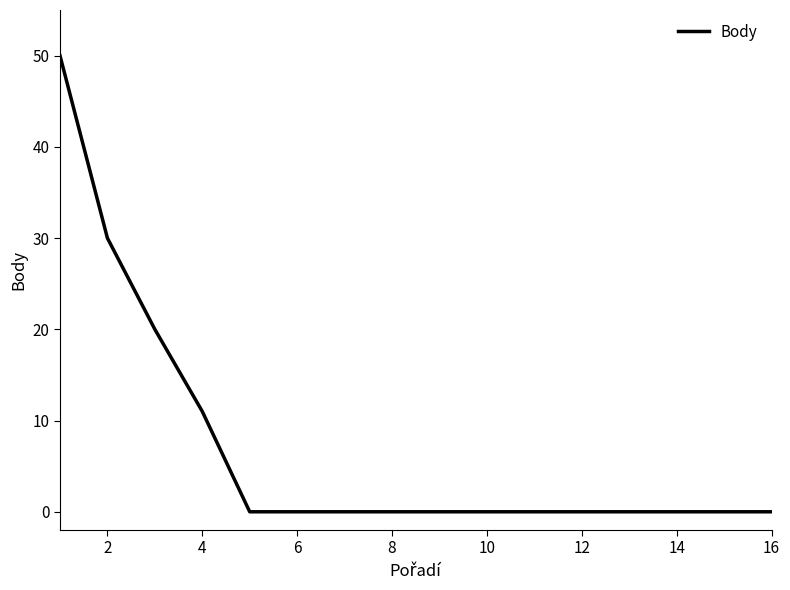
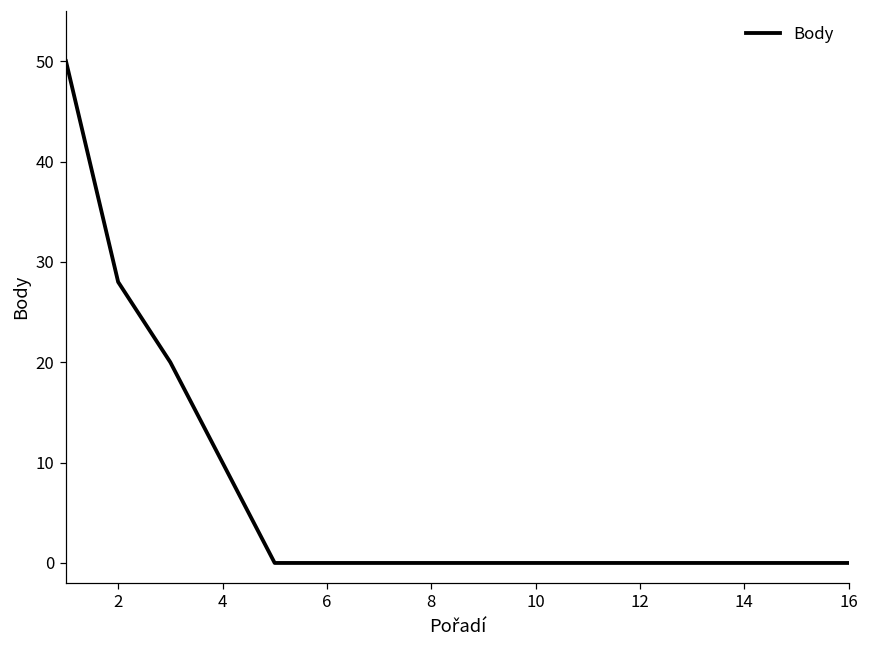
2: 30 -> 28
4: 11 -> 10
